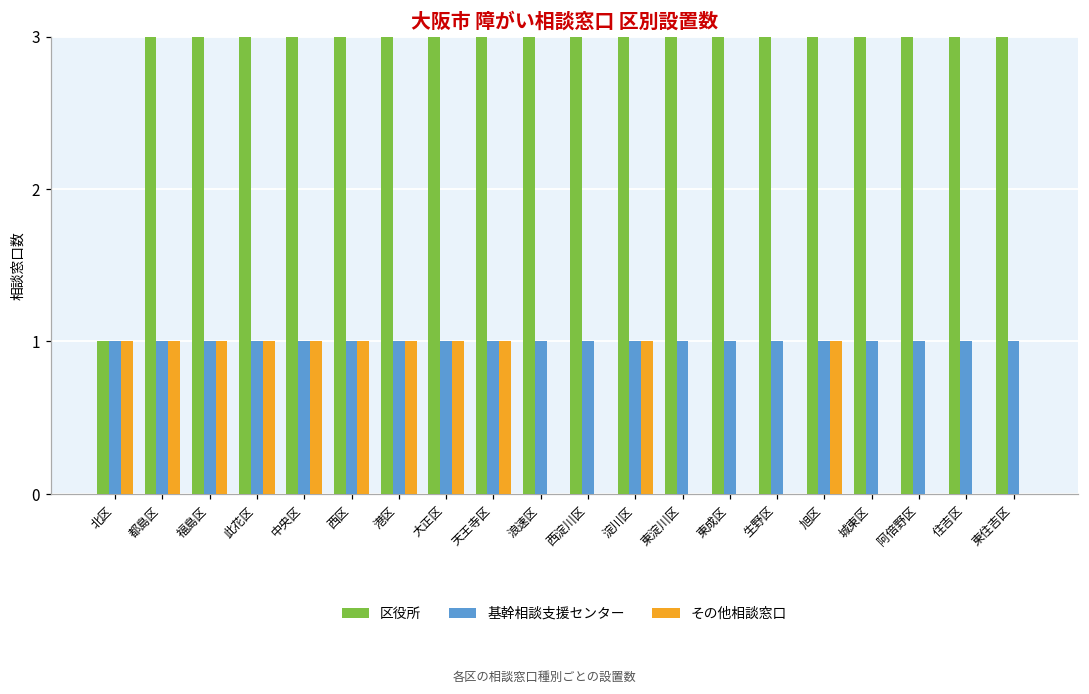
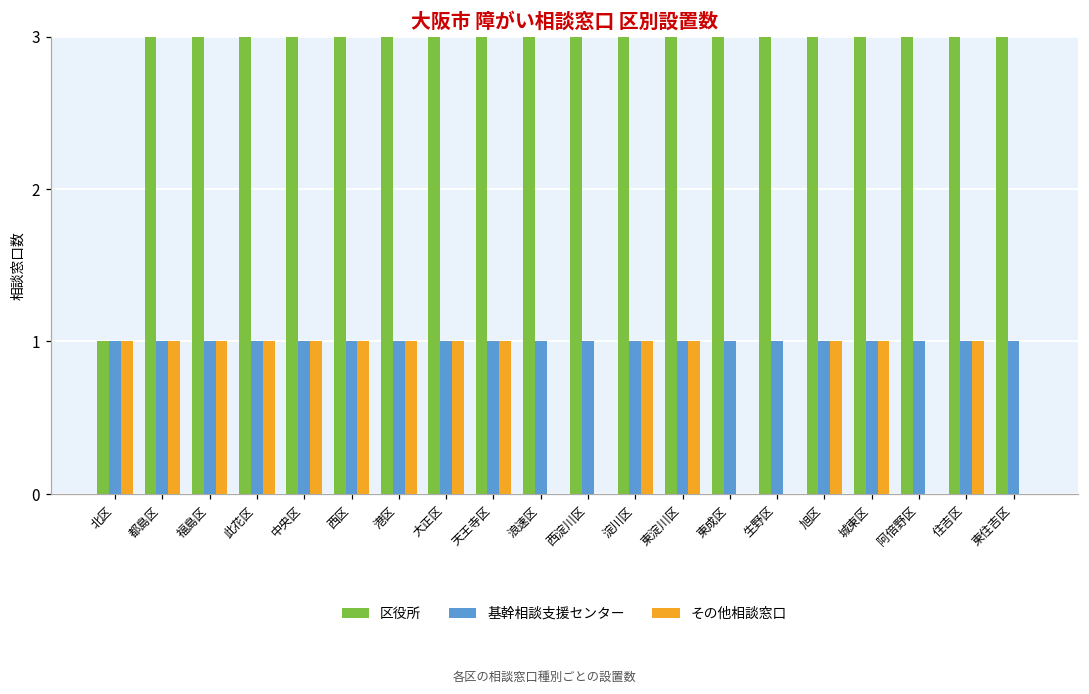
その他相談窓口, 東淀川区: 0 -> 1
その他相談窓口, 城東区: 0 -> 1
その他相談窓口, 住吉区: 0 -> 1
